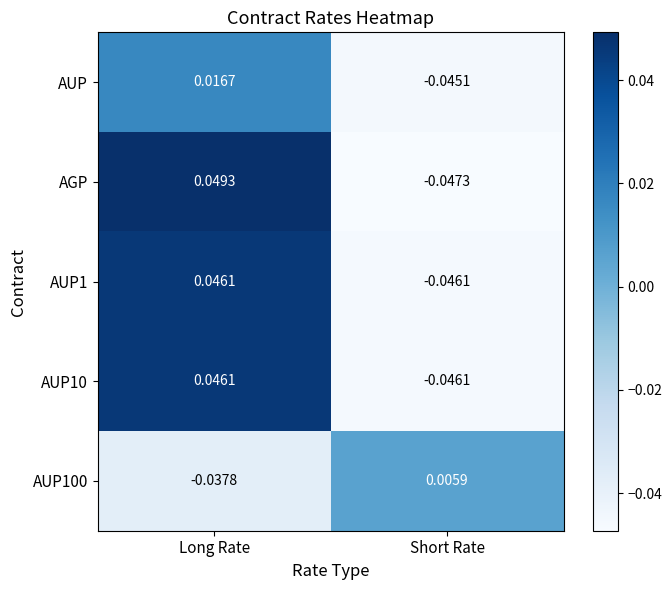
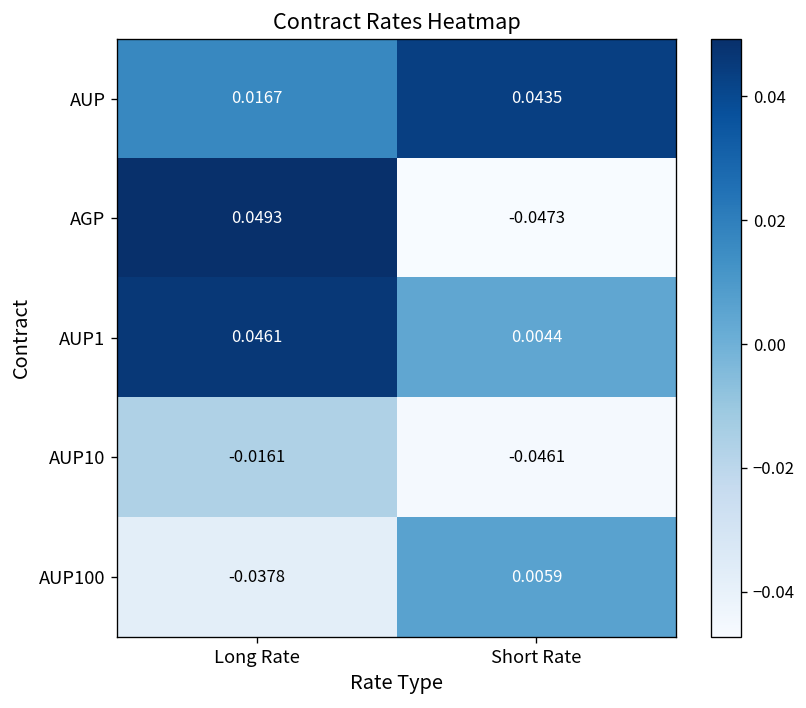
AUP, Short Rate: -0.0451 -> 0.0435
AUP1, Short Rate: -0.0461 -> 0.0044
AUP10, Long Rate: 0.0461 -> -0.0161
